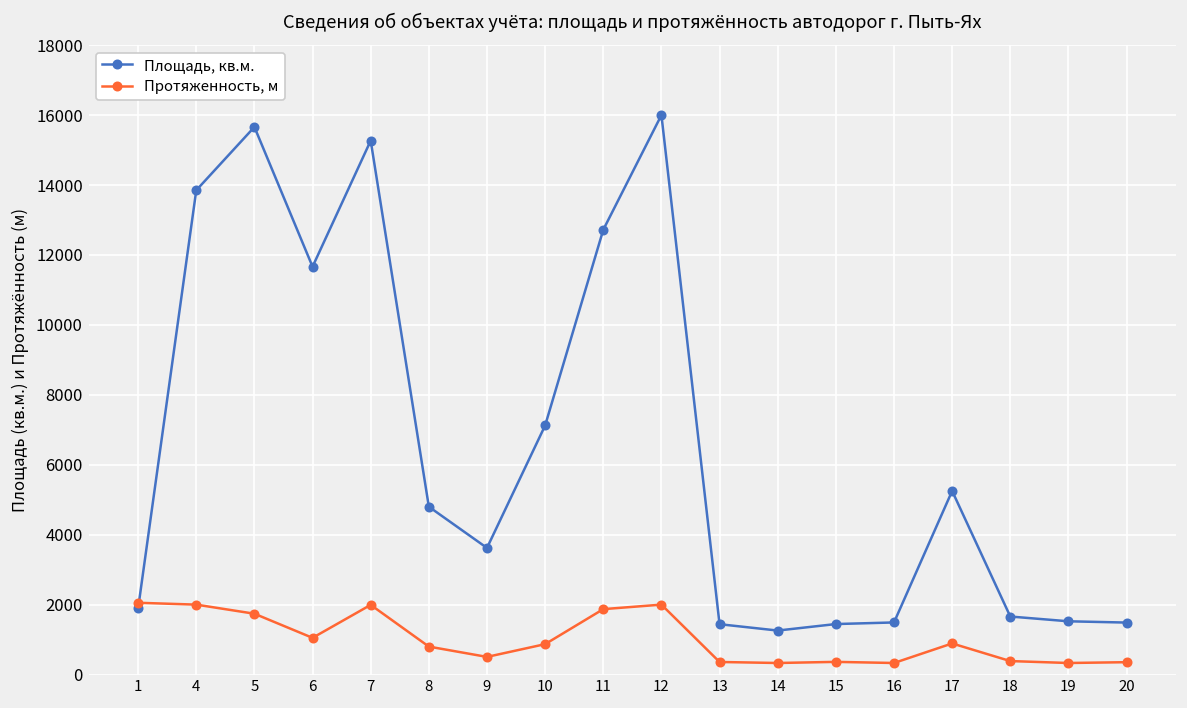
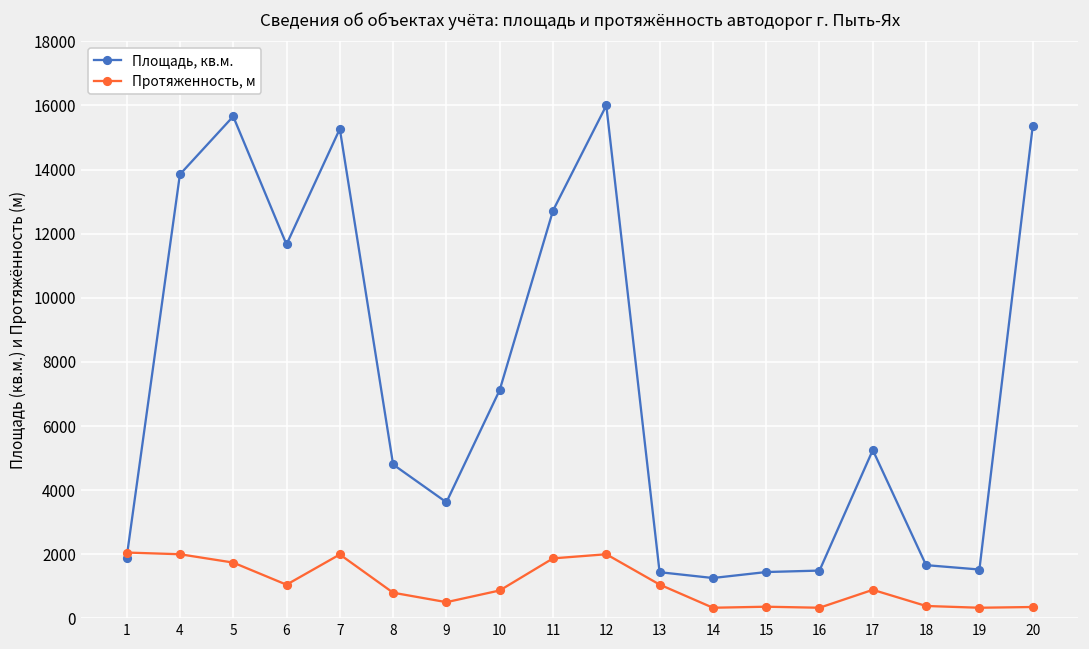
Протяженность, м, 13: 400 -> 1100
Площадь, кв.м., 20: 1500 -> 15300
